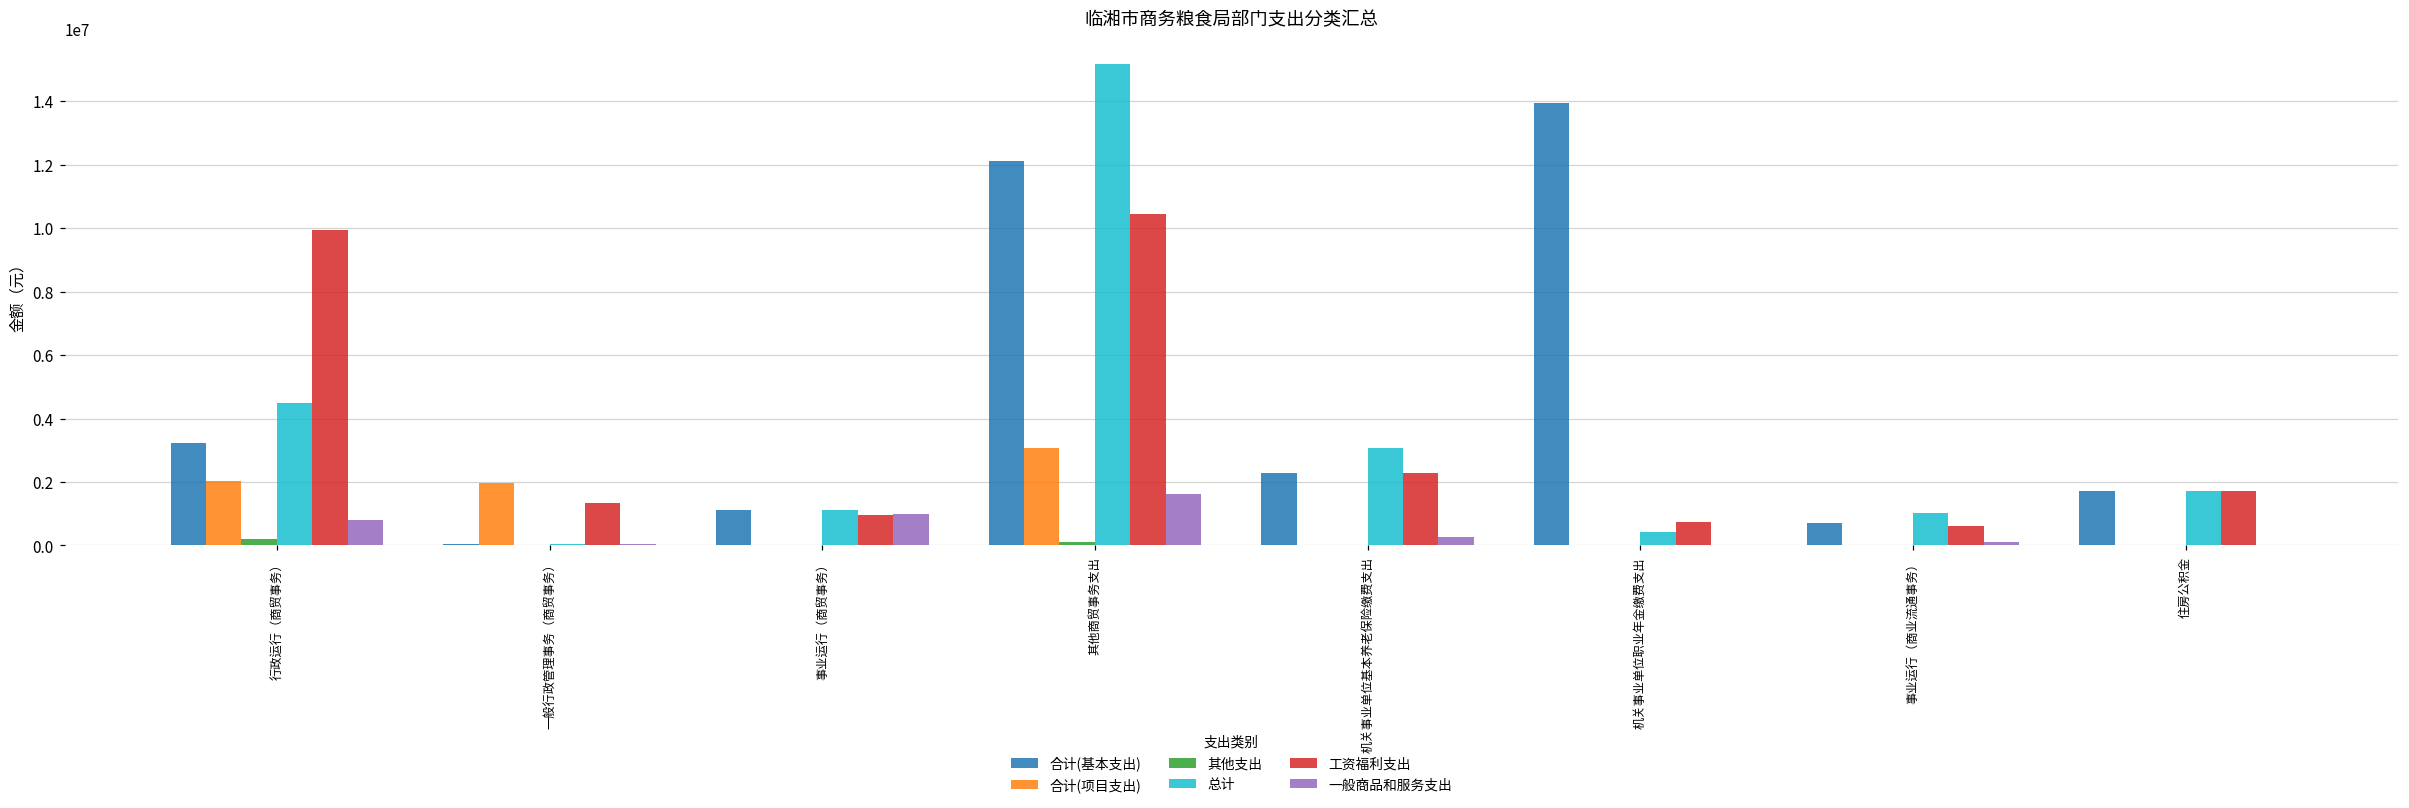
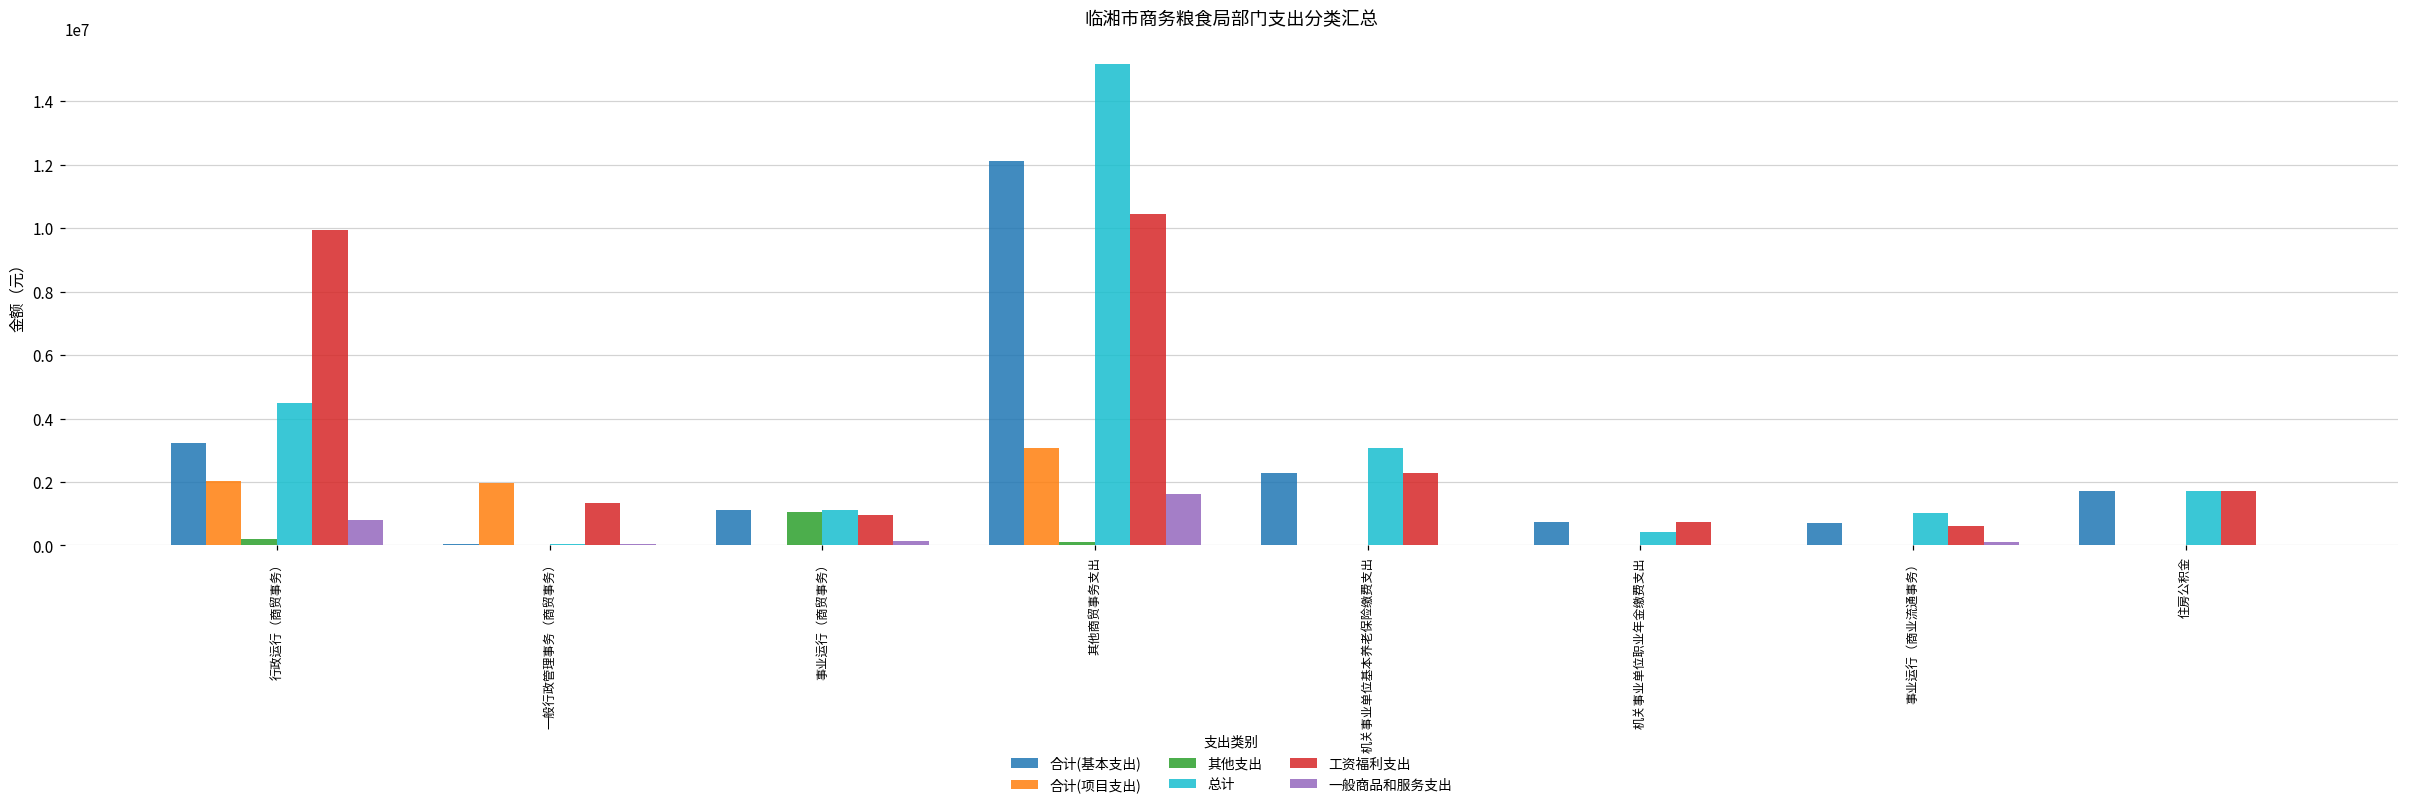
其他支出, 事业运行（商贸事务）: 0 -> 1100000
一般商品和服务支出, 事业运行（商贸事务）: 1000000 -> 100000
一般商品和服务支出, 机关事业单位基本养老保险缴费支出: 300000 -> 0
合计(基本支出), 机关事业单位职业年金缴费支出: 13900000 -> 700000
